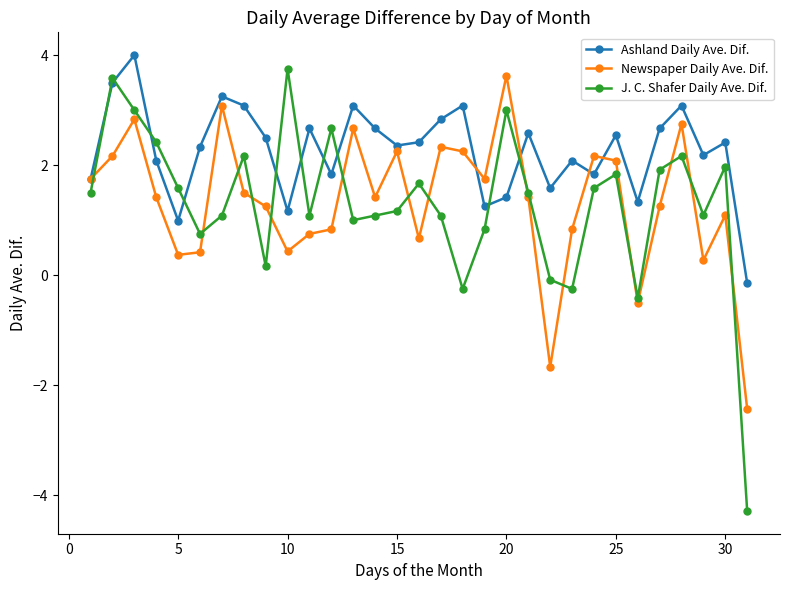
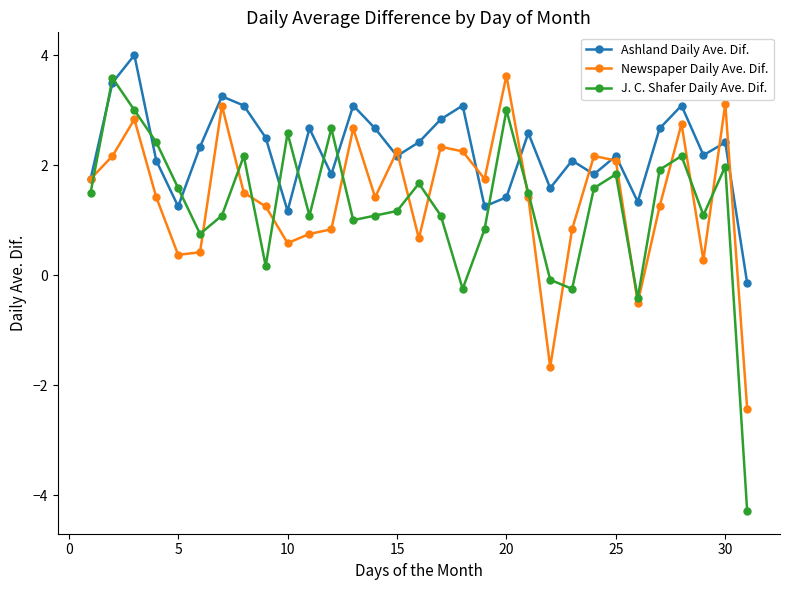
Ashland Daily Ave. Dif., 5: 1.0 -> 1.3
Newspaper Daily Ave. Dif., 10: 0.4 -> 0.6
J. C. Shafer Daily Ave. Dif., 10: 3.8 -> 2.6
Ashland Daily Ave. Dif., 15: 2.4 -> 2.2
Ashland Daily Ave. Dif., 25: 2.5 -> 2.2
Newspaper Daily Ave. Dif., 30: 1.1 -> 3.1
